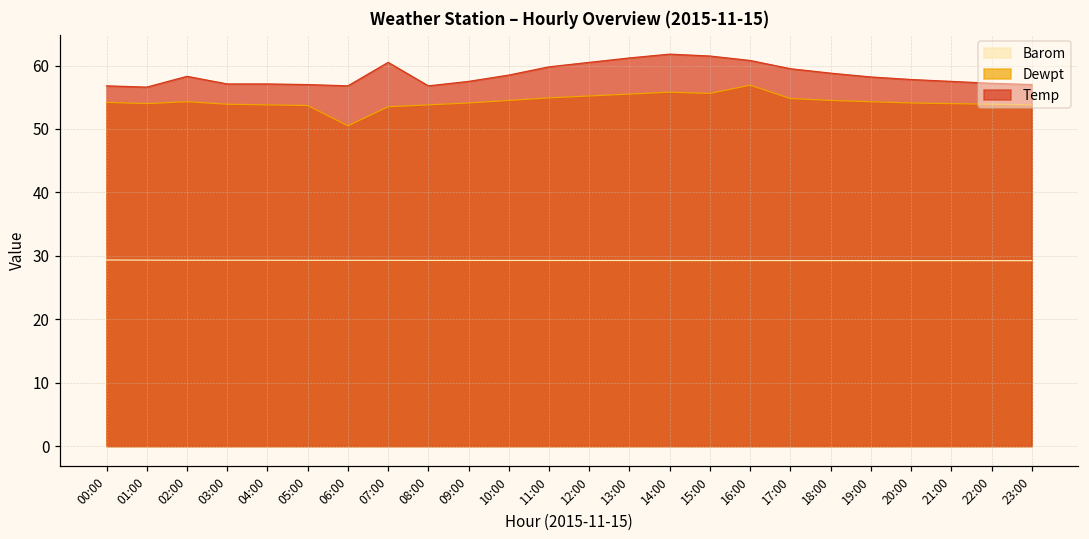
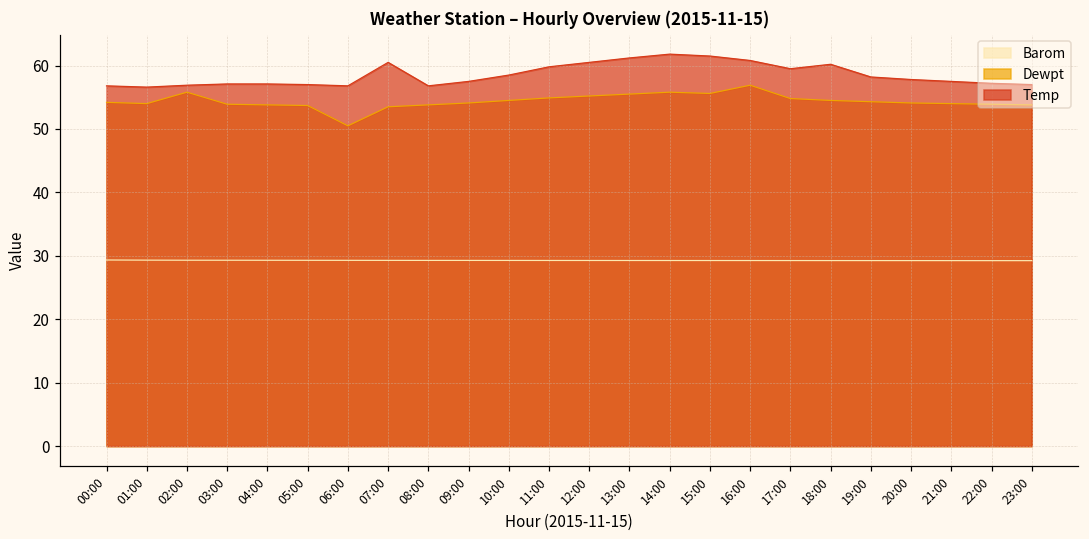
Dewpt, 02:00: 54 -> 56
Temp, 02:00: 58 -> 57
Temp, 18:00: 59 -> 60
